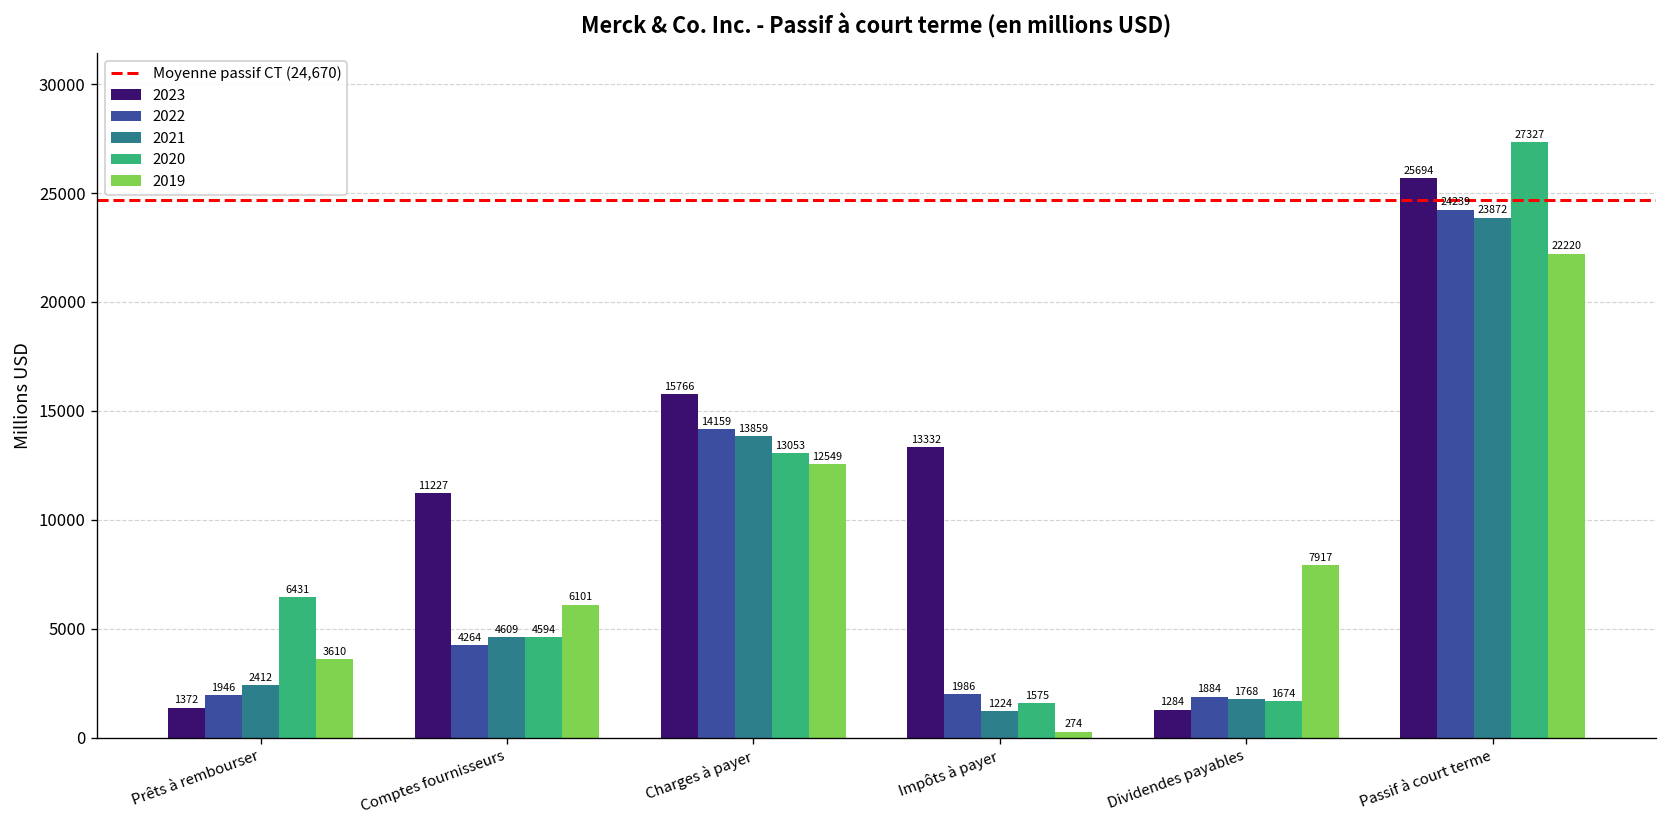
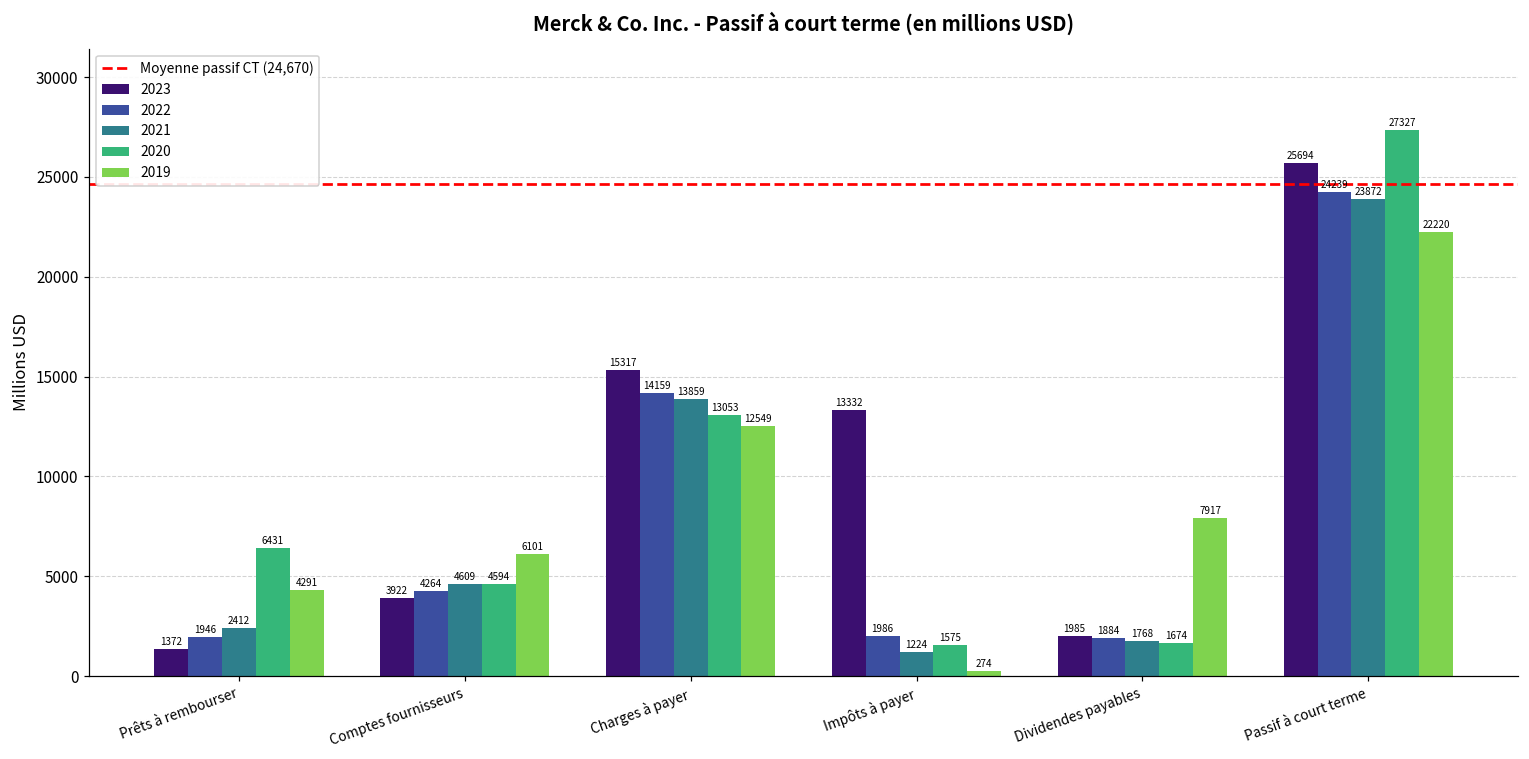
2019, Prêts à rembourser: 3610 -> 4291
2023, Comptes fournisseurs: 11227 -> 3922
2023, Charges à payer: 15766 -> 15317
2023, Dividendes payables: 1284 -> 1985
